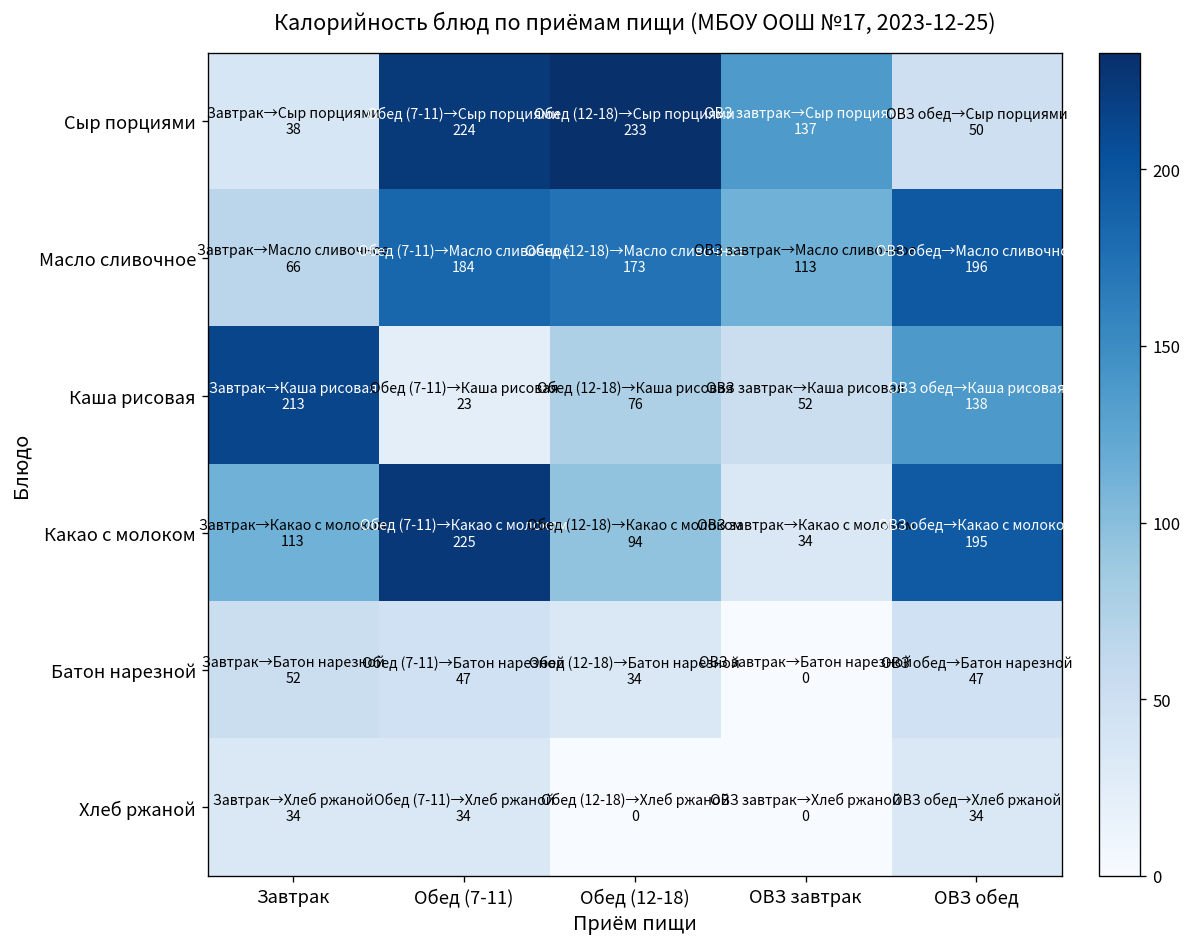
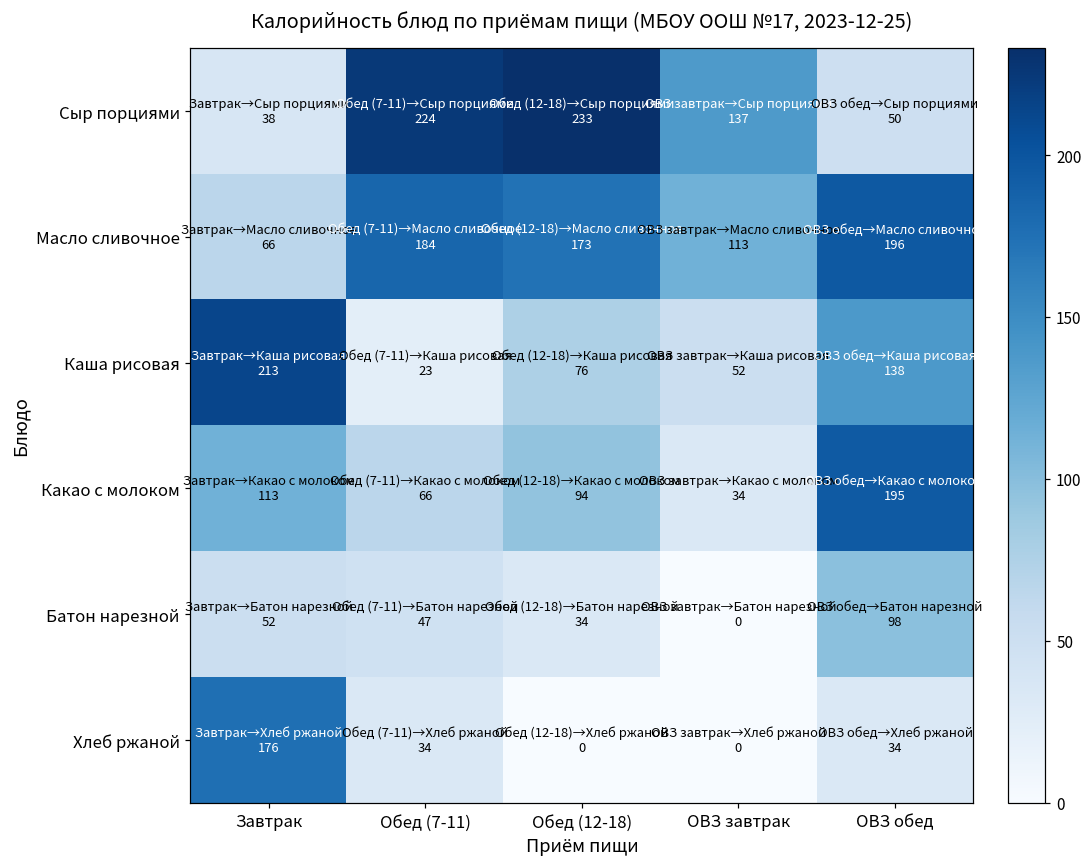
Какао с молоком, Обед (7-11): 225 -> 66
Батон нарезной, ОВЗ обед: 47 -> 98
Хлеб ржаной, Завтрак: 34 -> 176
